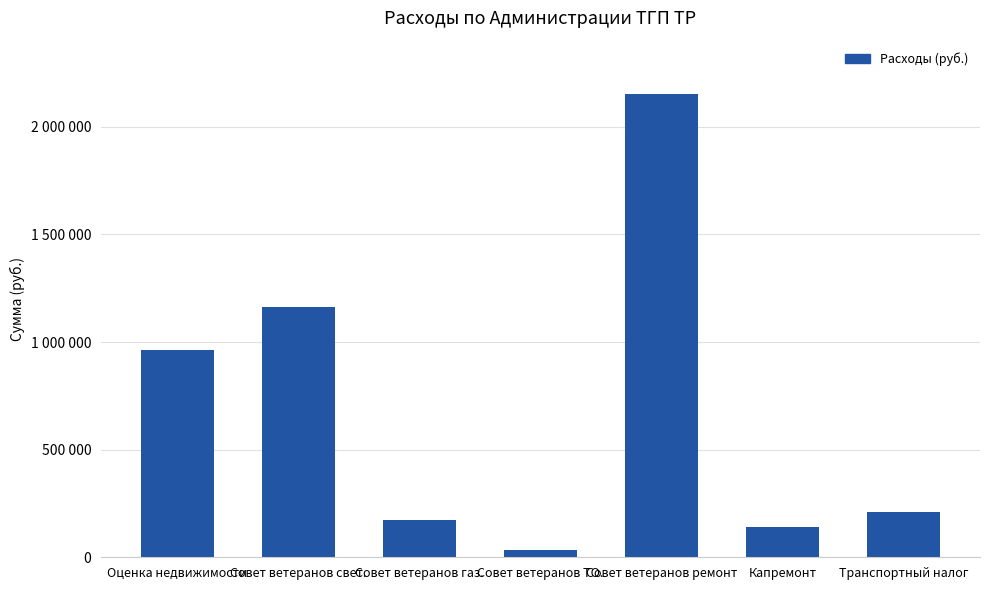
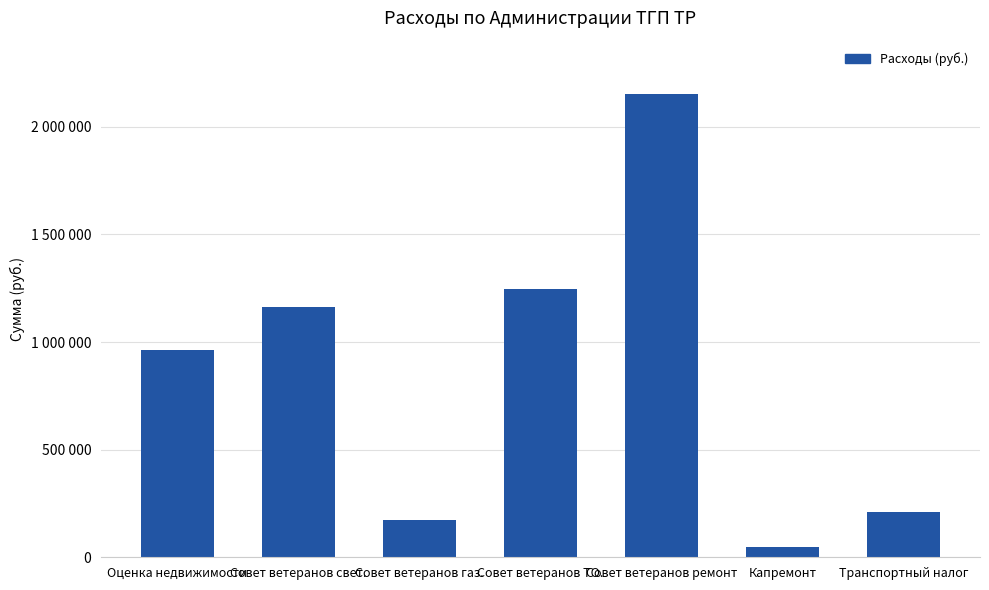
Совет ветеранов ТО.: 40000 -> 1250000
Капремонт: 140000 -> 50000
